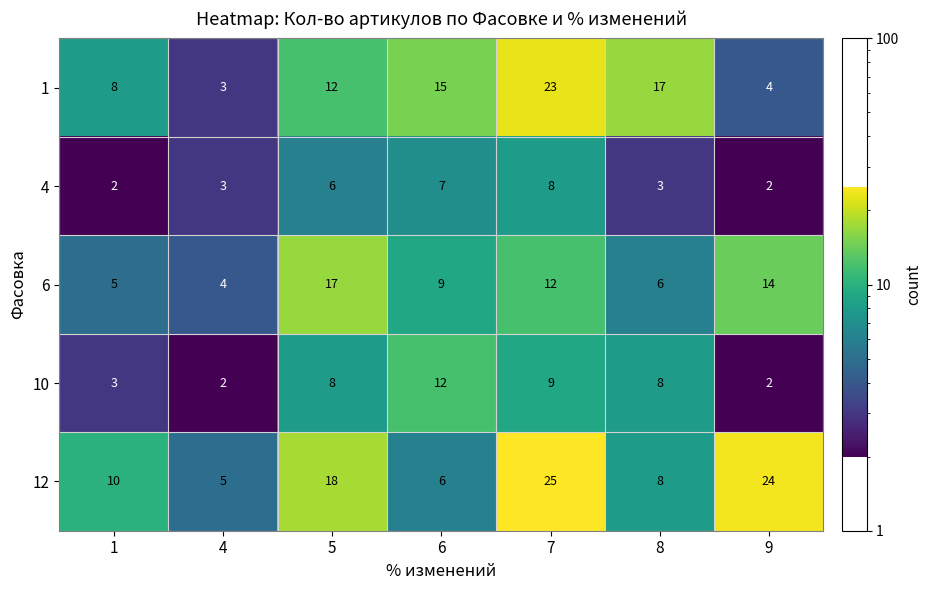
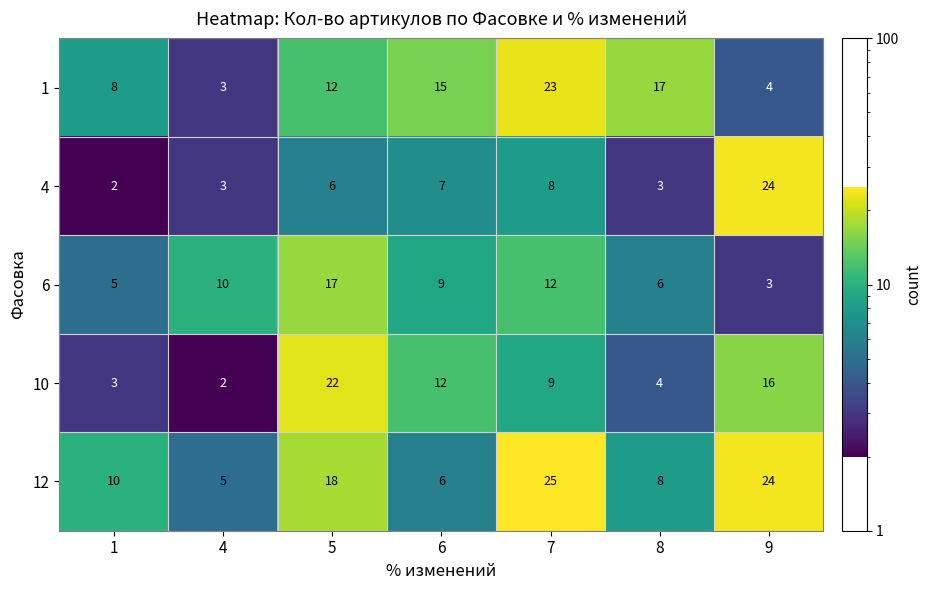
4, 9: 2 -> 24
6, 4: 4 -> 10
6, 9: 14 -> 3
10, 5: 8 -> 22
10, 8: 8 -> 4
10, 9: 2 -> 16
